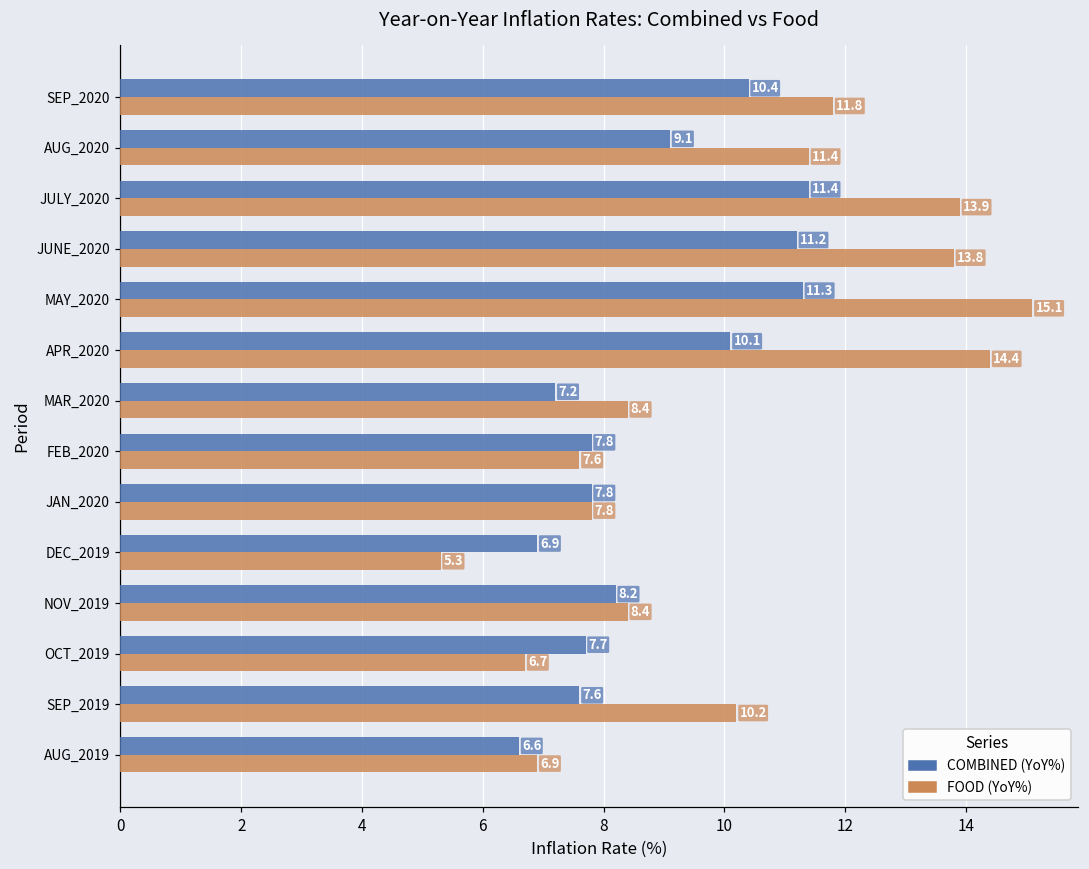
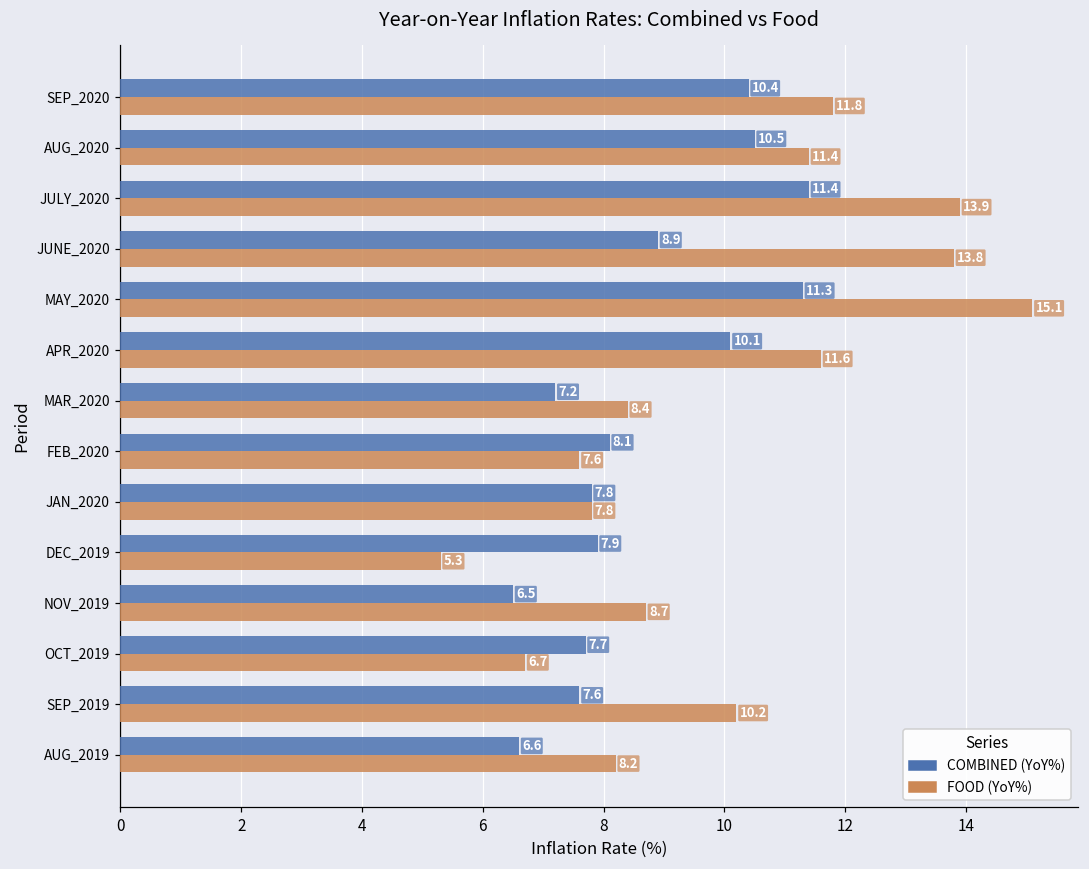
COMBINED (YoY%), AUG_2020: 9.1 -> 10.5
COMBINED (YoY%), JUNE_2020: 11.2 -> 8.9
FOOD (YoY%), APR_2020: 14.4 -> 11.6
COMBINED (YoY%), FEB_2020: 7.8 -> 8.1
COMBINED (YoY%), DEC_2019: 6.9 -> 7.9
COMBINED (YoY%), NOV_2019: 8.2 -> 6.5
FOOD (YoY%), NOV_2019: 8.4 -> 8.7
FOOD (YoY%), AUG_2019: 6.9 -> 8.2
